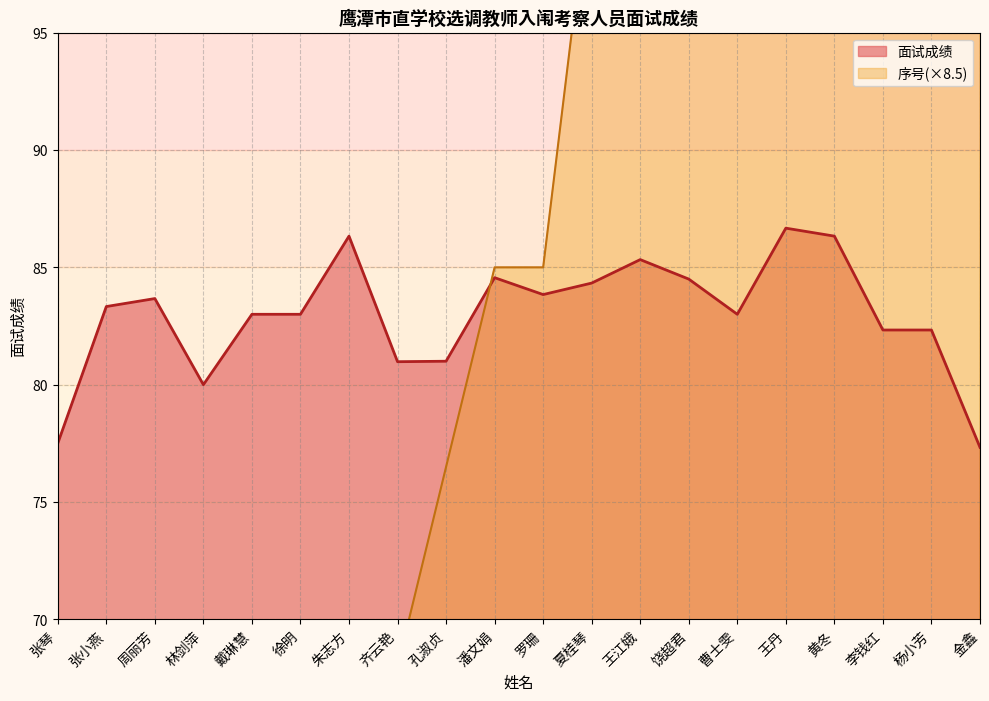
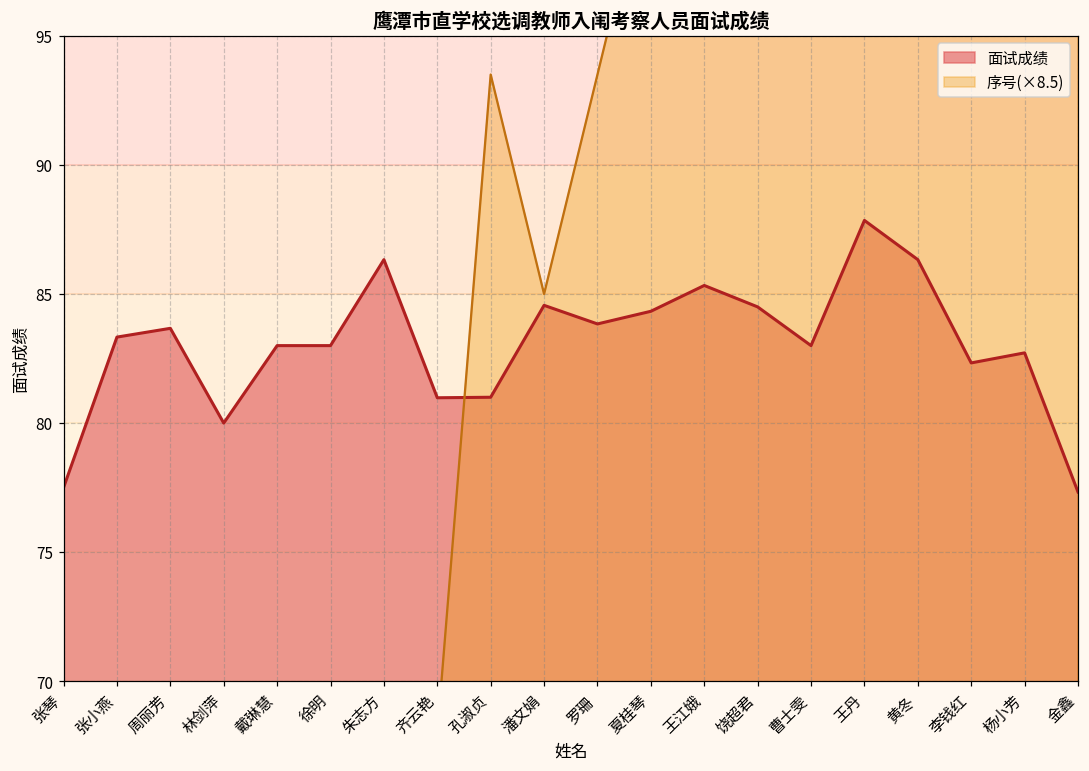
序号(×8.5), 孔淑贞: 76.5 -> 93.5
序号(×8.5), 罗珊: 85.0 -> 93.5
面试成绩, 王丹: 86.7 -> 87.9
面试成绩, 杨小芳: 82.3 -> 82.7
